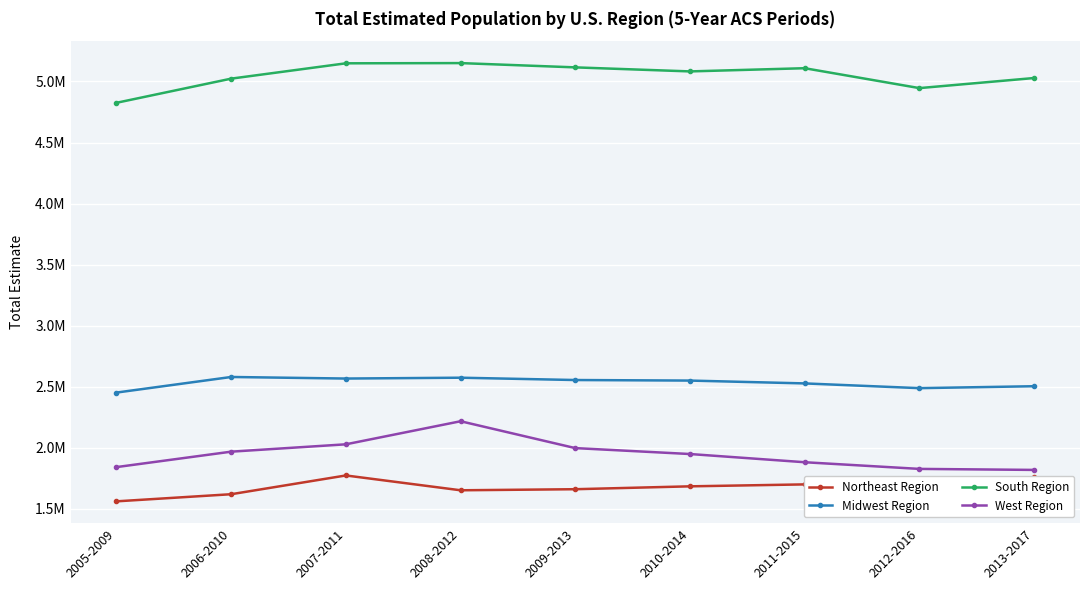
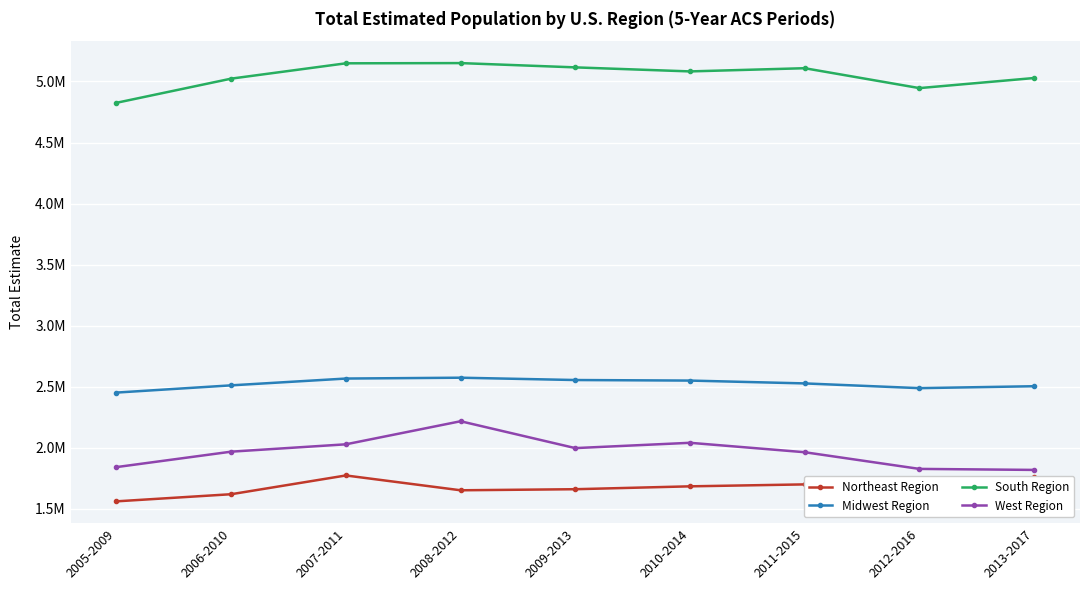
Midwest Region, 2006-2010: 2580000 -> 2510000
West Region, 2010-2014: 1950000 -> 2040000
West Region, 2011-2015: 1880000 -> 1960000
